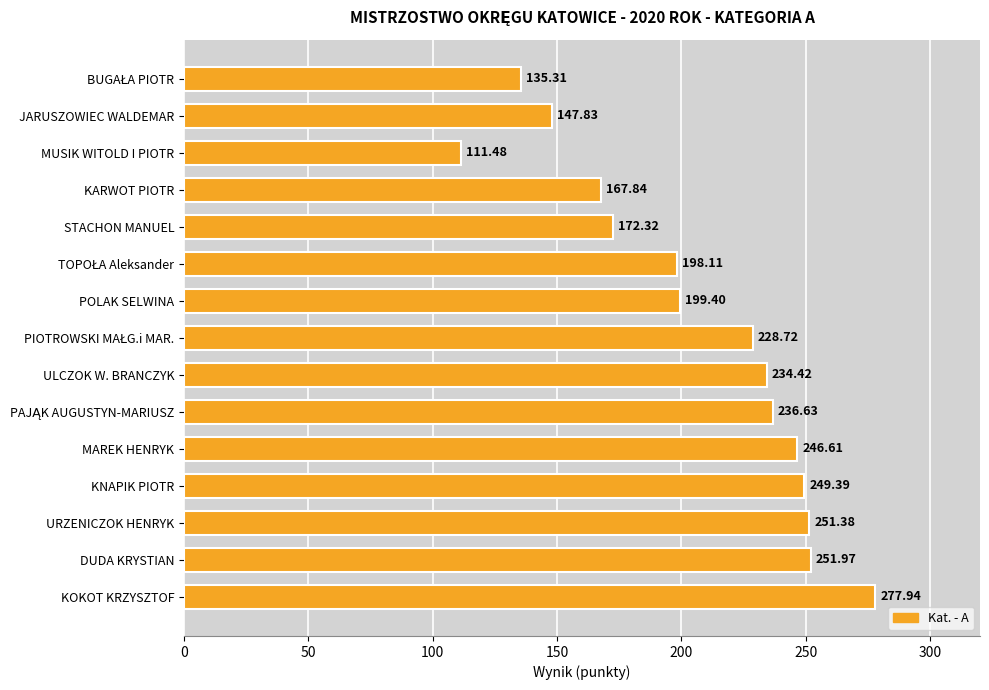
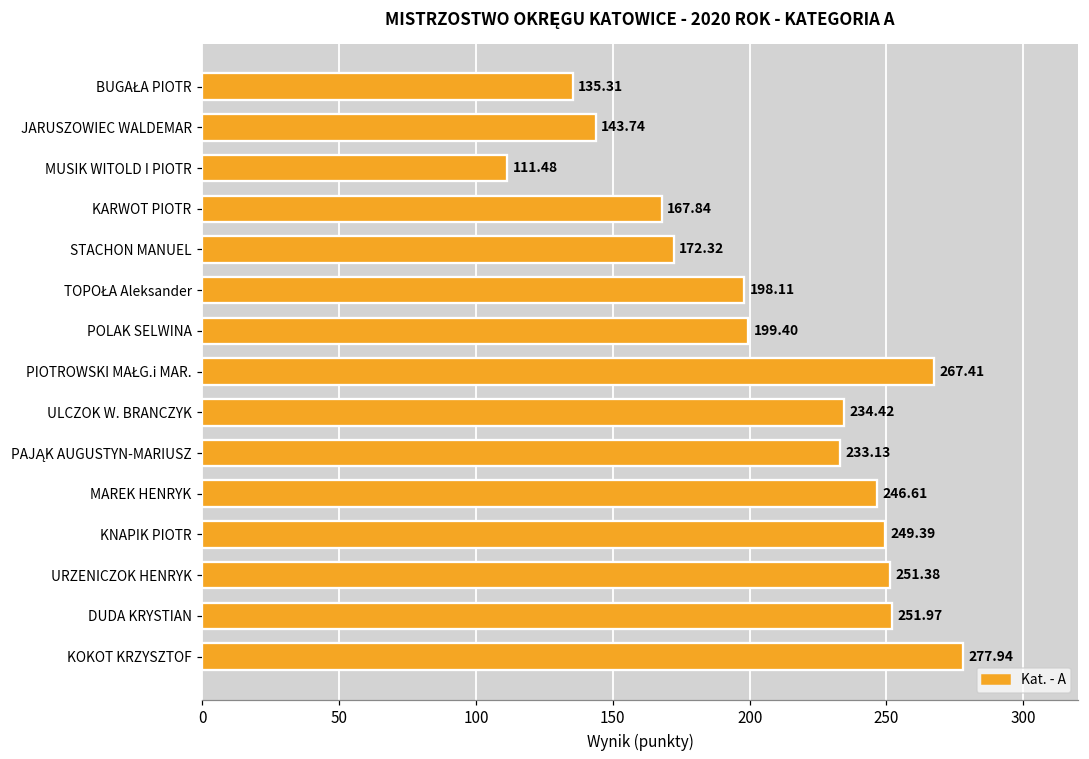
JARUSZOWIEC WALDEMAR: 147.83 -> 143.74
PIOTROWSKI MAŁG.i MAR.: 228.72 -> 267.41
PAJĄK AUGUSTYN-MARIUSZ: 236.63 -> 233.13
